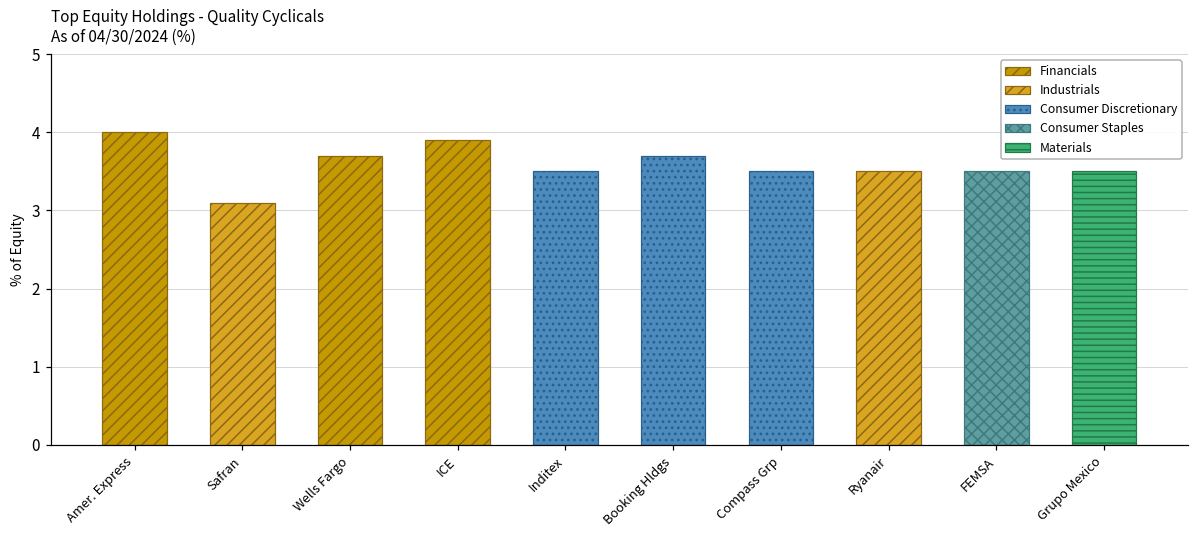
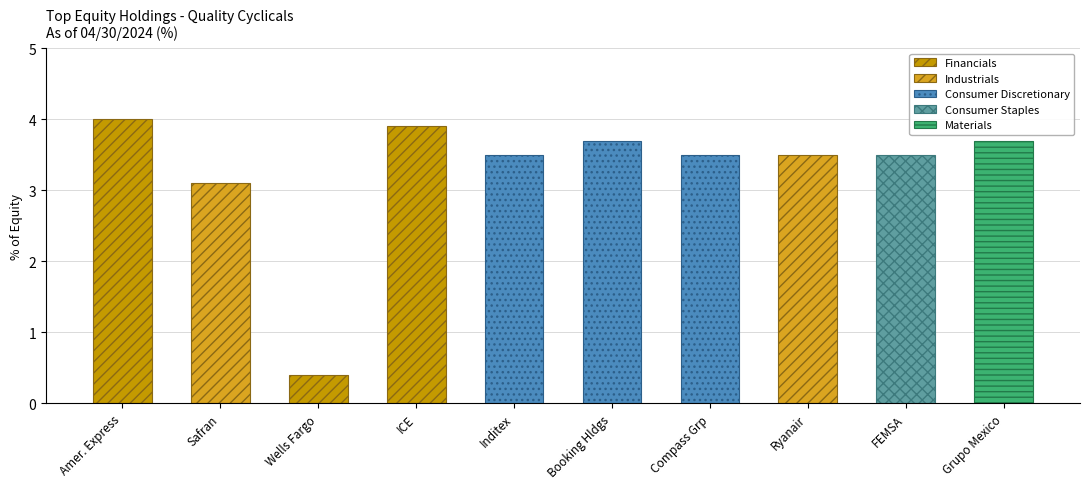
Wells Fargo: 3.7 -> 0.4
Grupo Mexico: 3.5 -> 3.7
